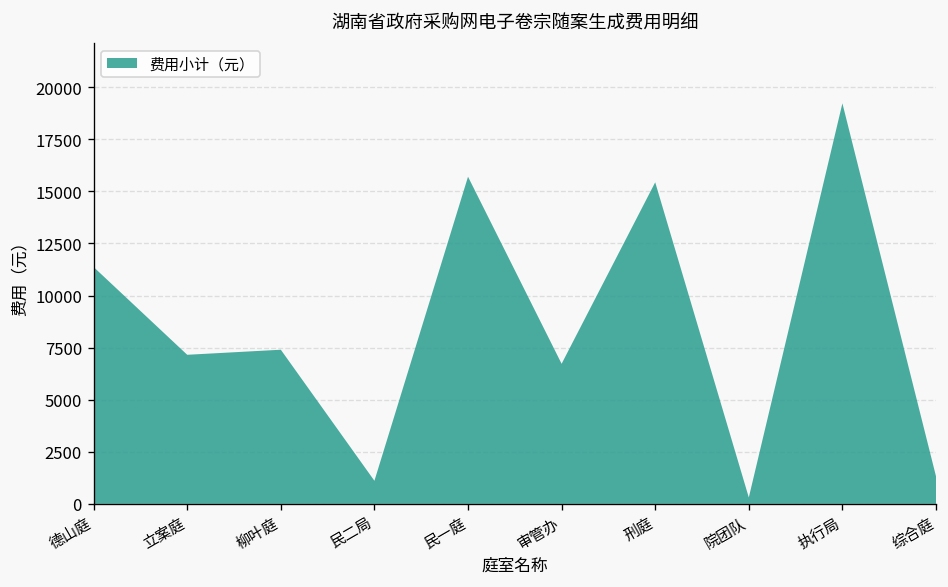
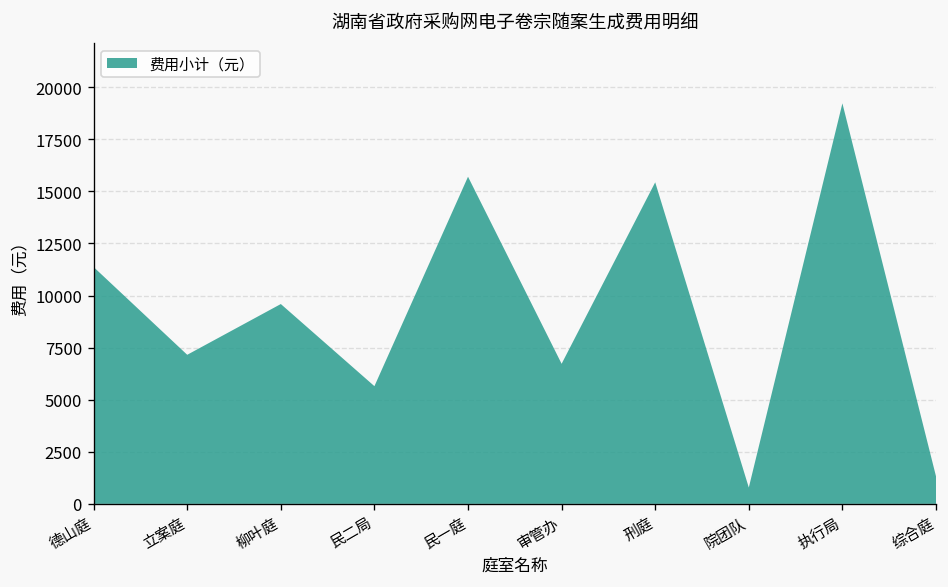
柳叶庭: 7400 -> 9600
民二局: 1100 -> 5600
院团队: 300 -> 800
